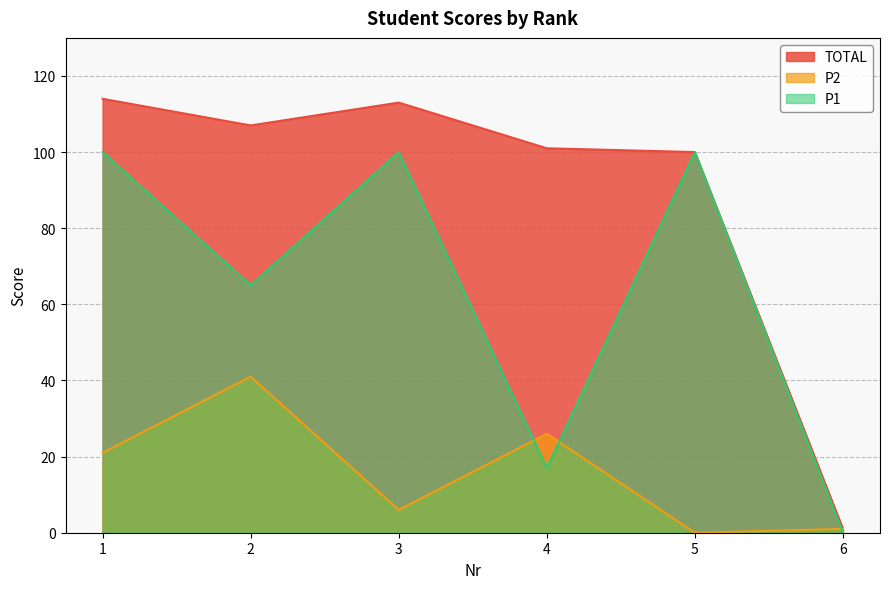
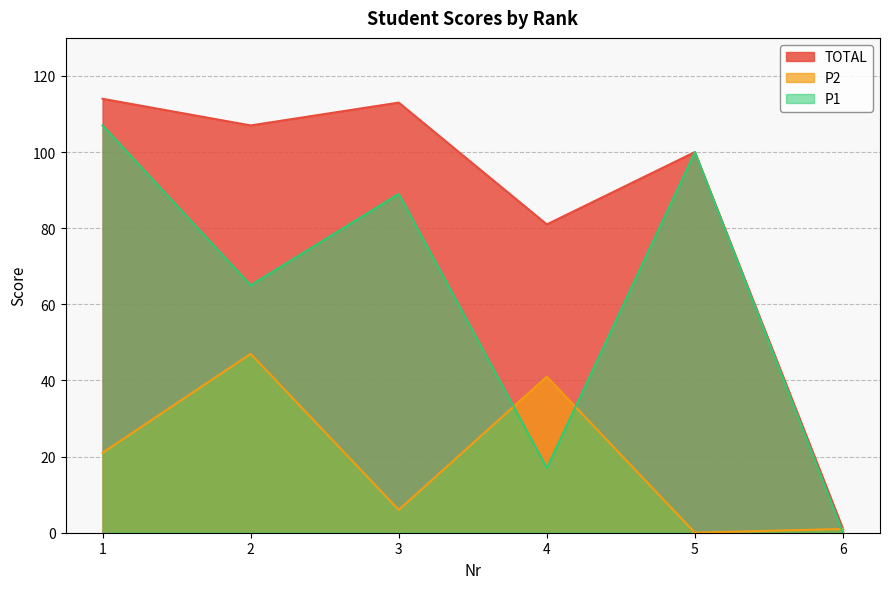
P1, 1: 100 -> 107
P2, 2: 41 -> 47
P1, 3: 100 -> 89
TOTAL, 4: 101 -> 81
P2, 4: 26 -> 41
